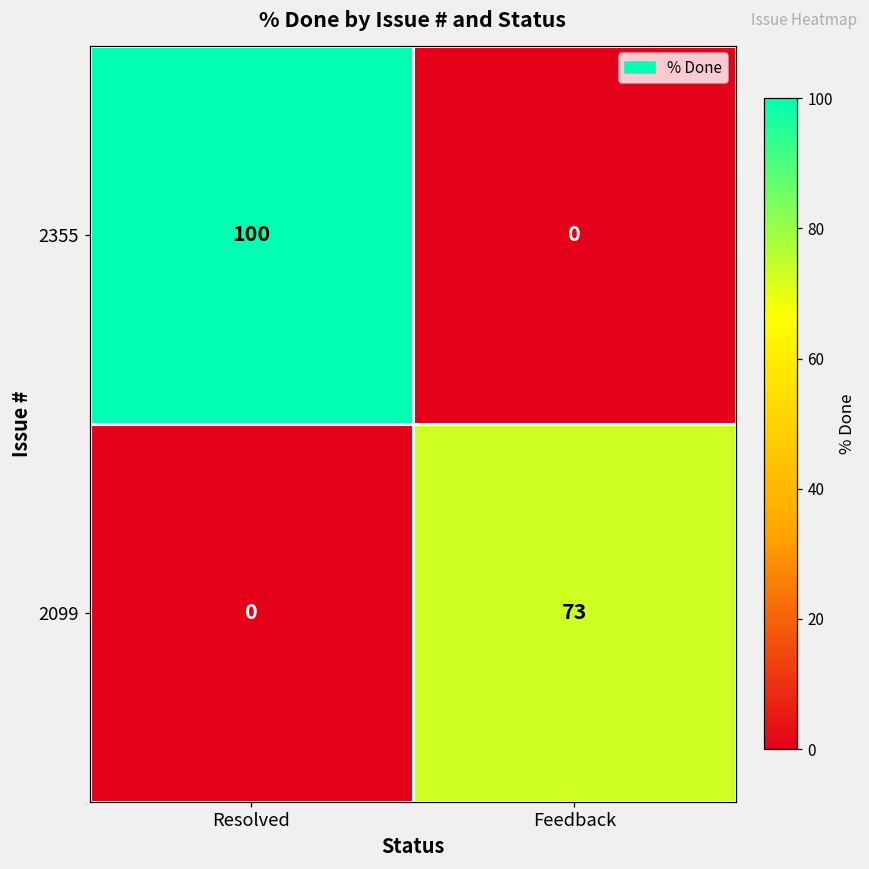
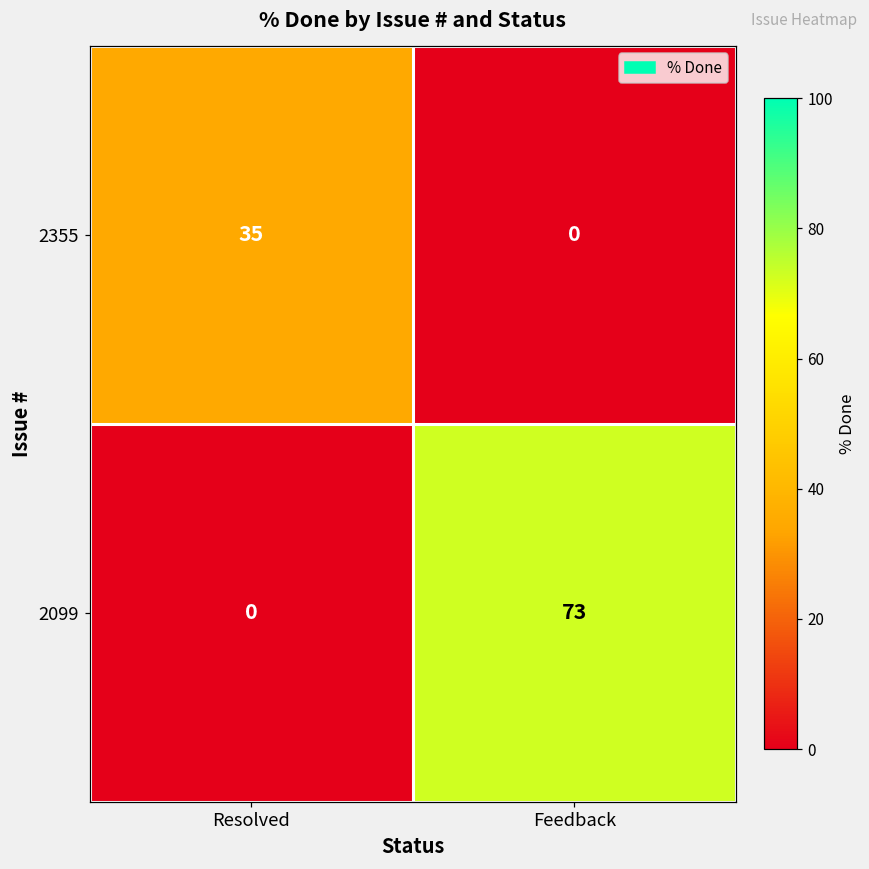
2355, Resolved: 100 -> 35
